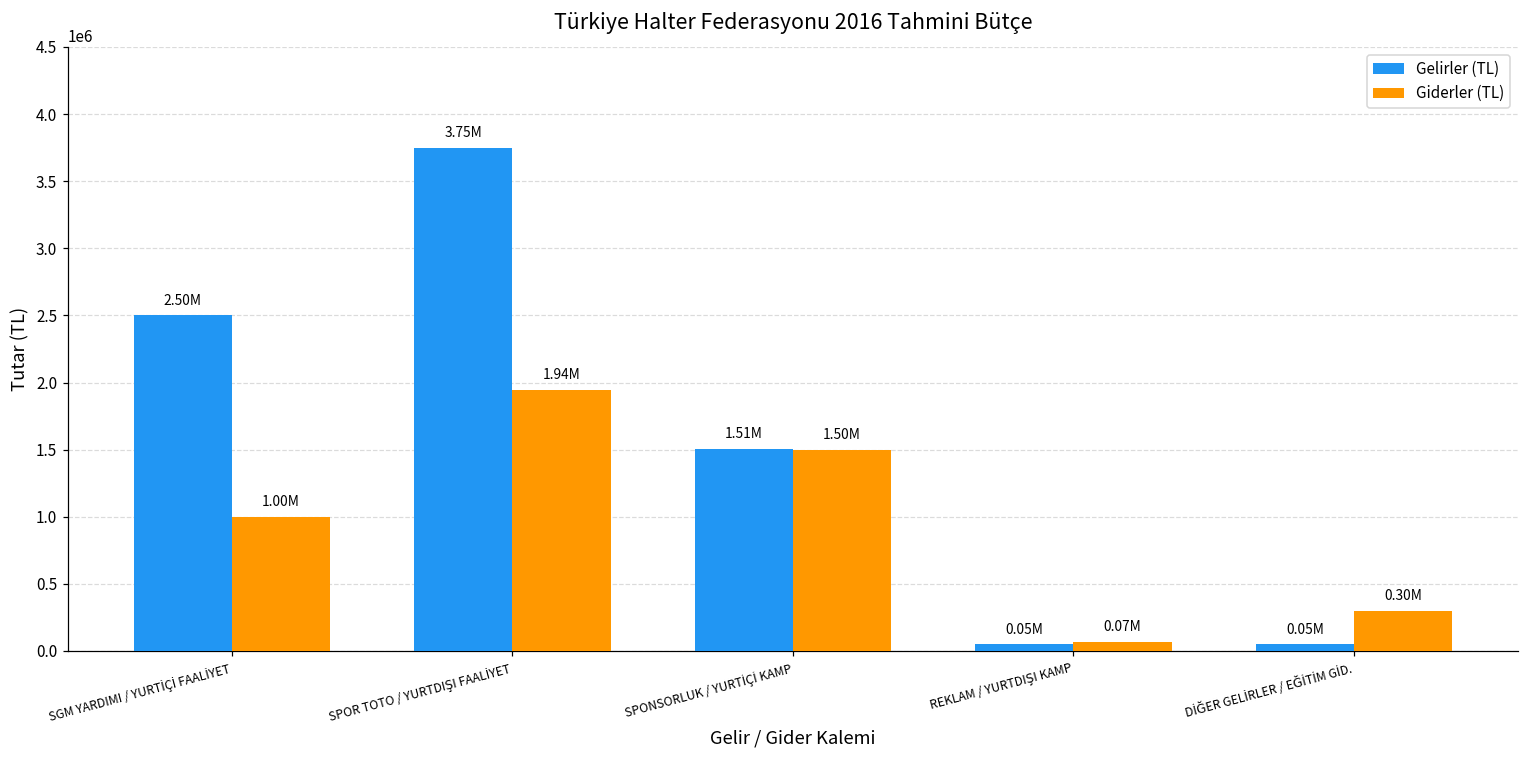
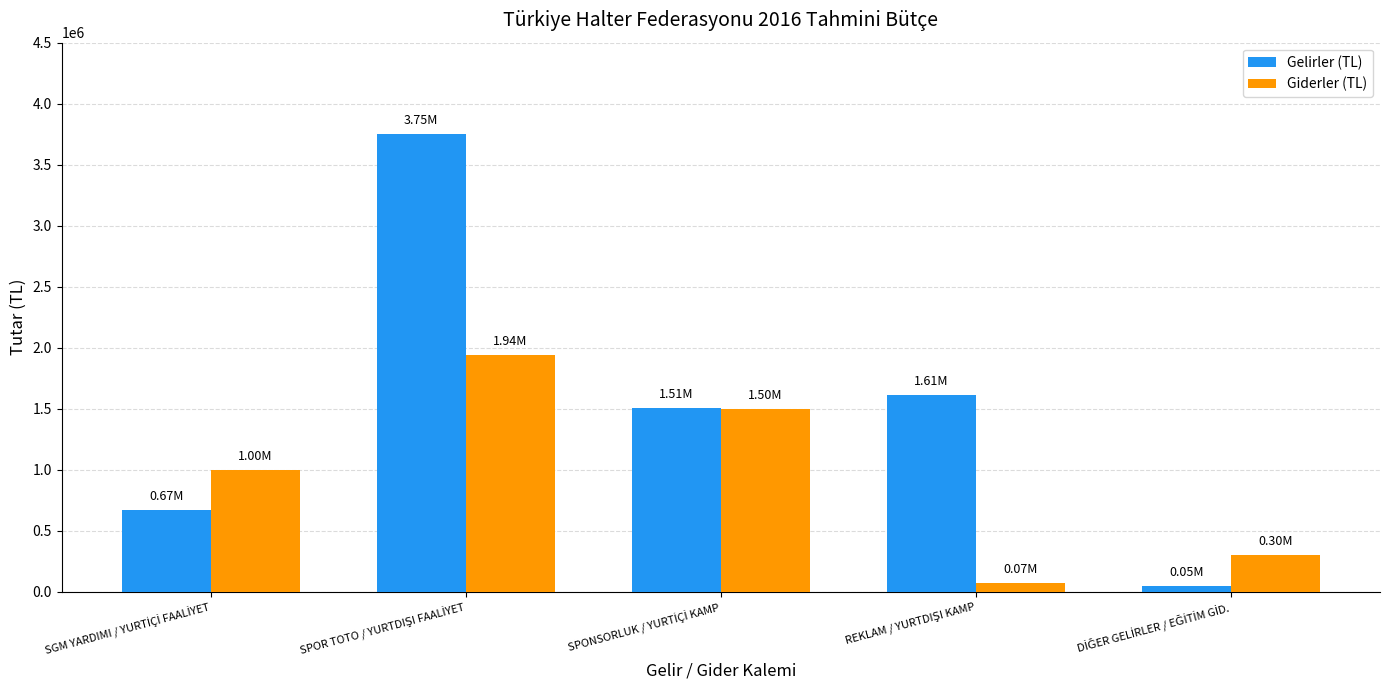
Gelirler (TL), SGM YARDIMI / YURTİÇİ FAALİYET: 2.50M -> 0.67M
Gelirler (TL), REKLAM / YURTDIŞI KAMP: 0.05M -> 1.61M
